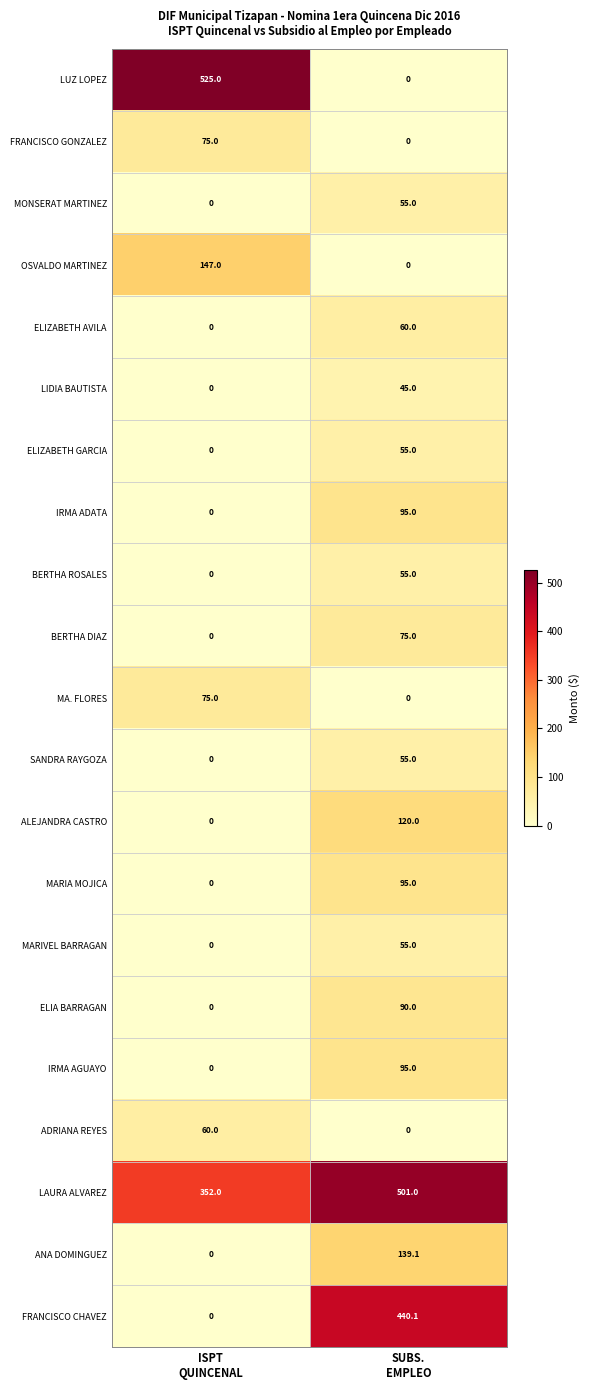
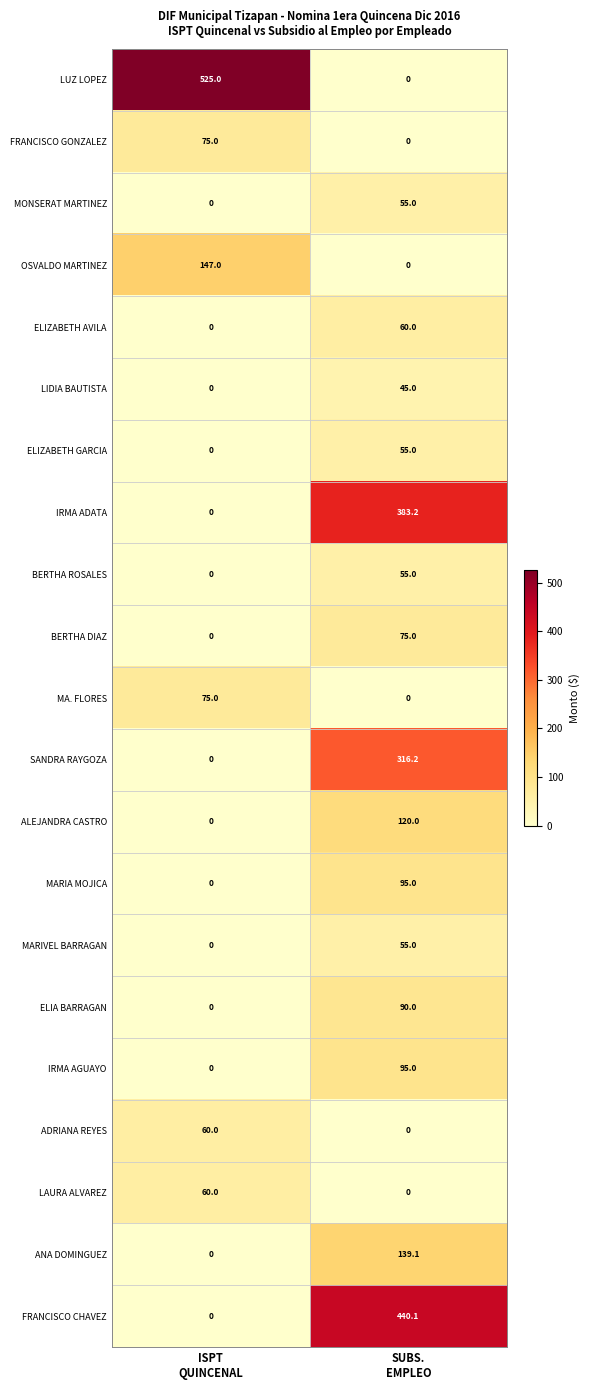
IRMA ADATA, SUBS. EMPLEO: 95.0 -> 383.2
SANDRA RAYGOZA, SUBS. EMPLEO: 55.0 -> 316.2
LAURA ALVAREZ, ISPT QUINCENAL: 352.0 -> 60.0
LAURA ALVAREZ, SUBS. EMPLEO: 501.0 -> 0
